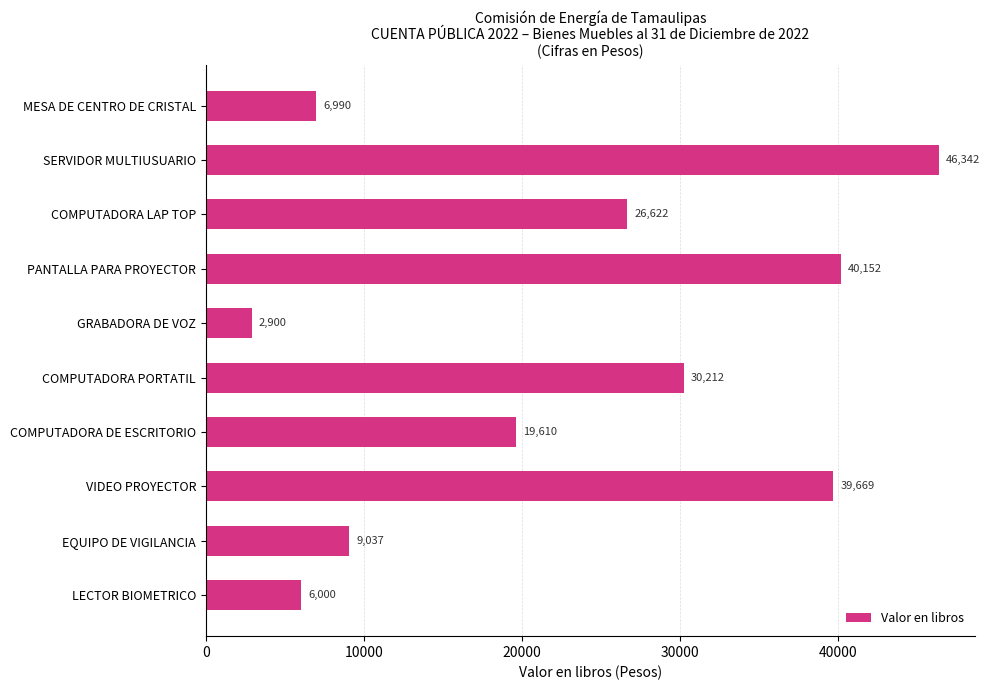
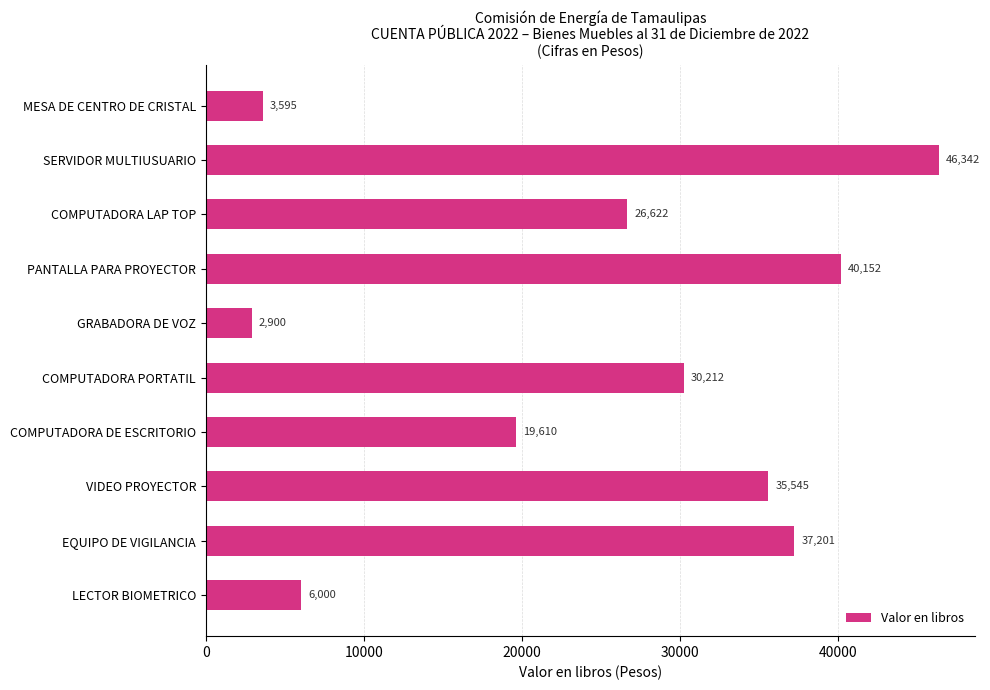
MESA DE CENTRO DE CRISTAL: 6,990 -> 3,595
VIDEO PROYECTOR: 39,669 -> 35,545
EQUIPO DE VIGILANCIA: 9,037 -> 37,201
